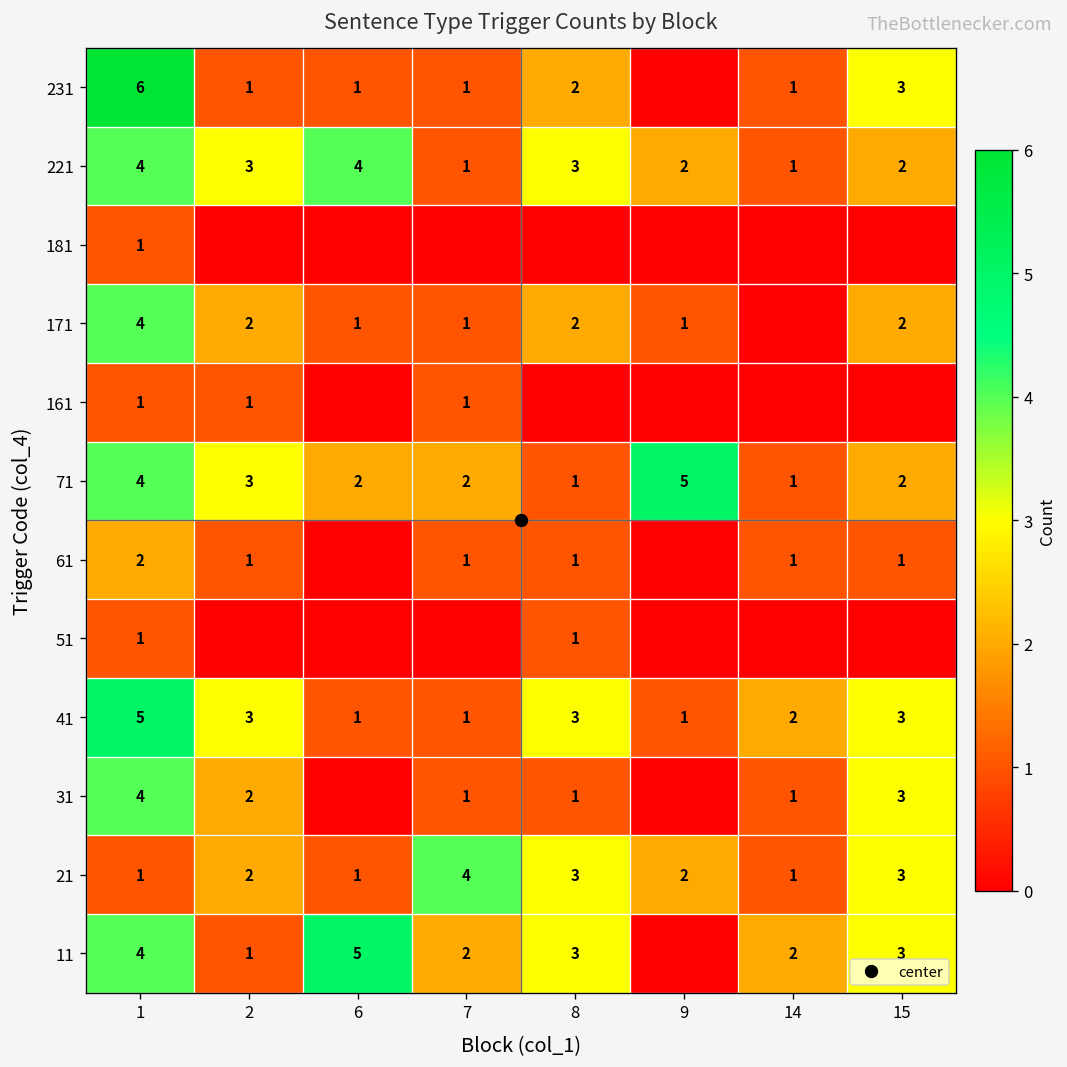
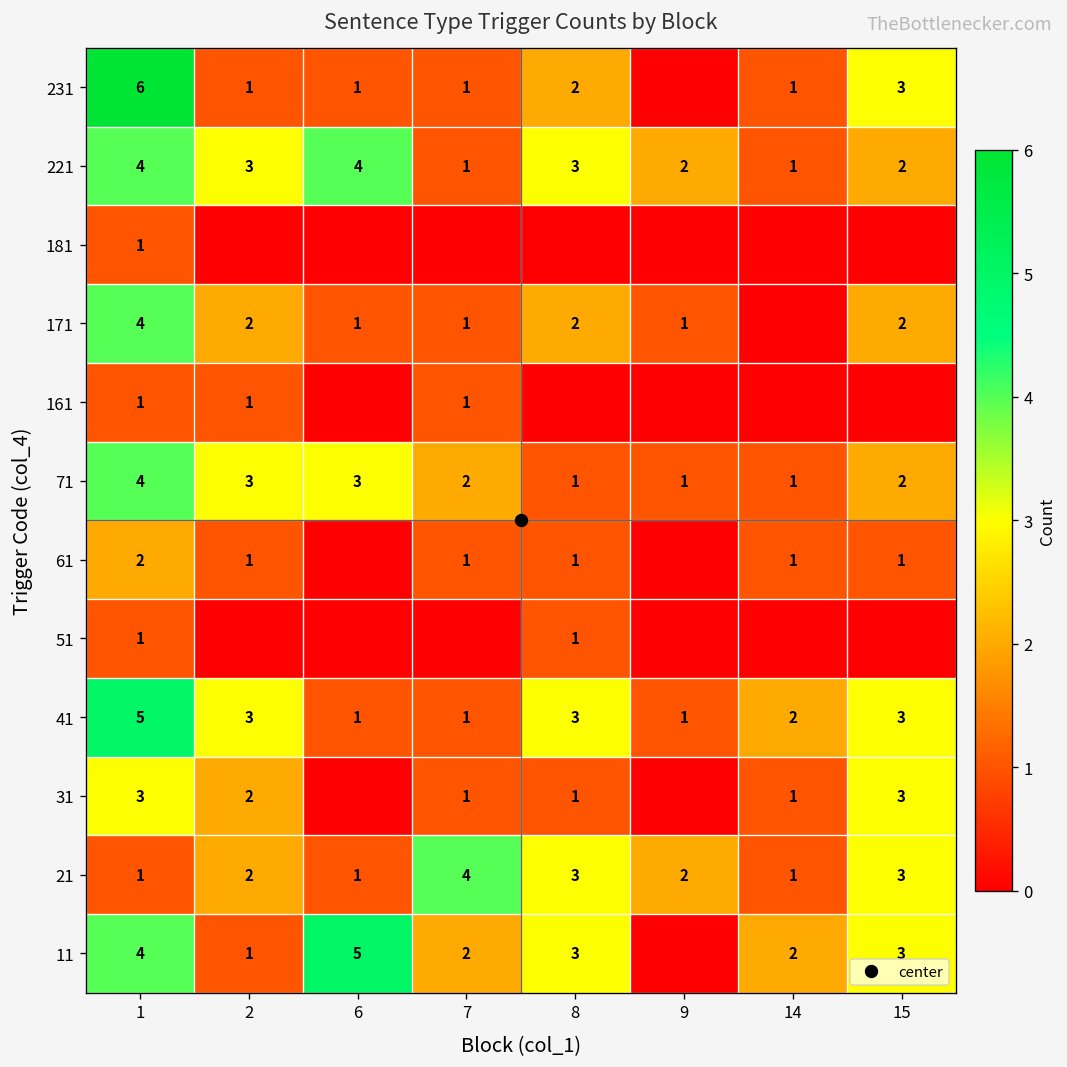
71, 6: 2 -> 3
71, 9: 5 -> 1
31, 1: 4 -> 3
